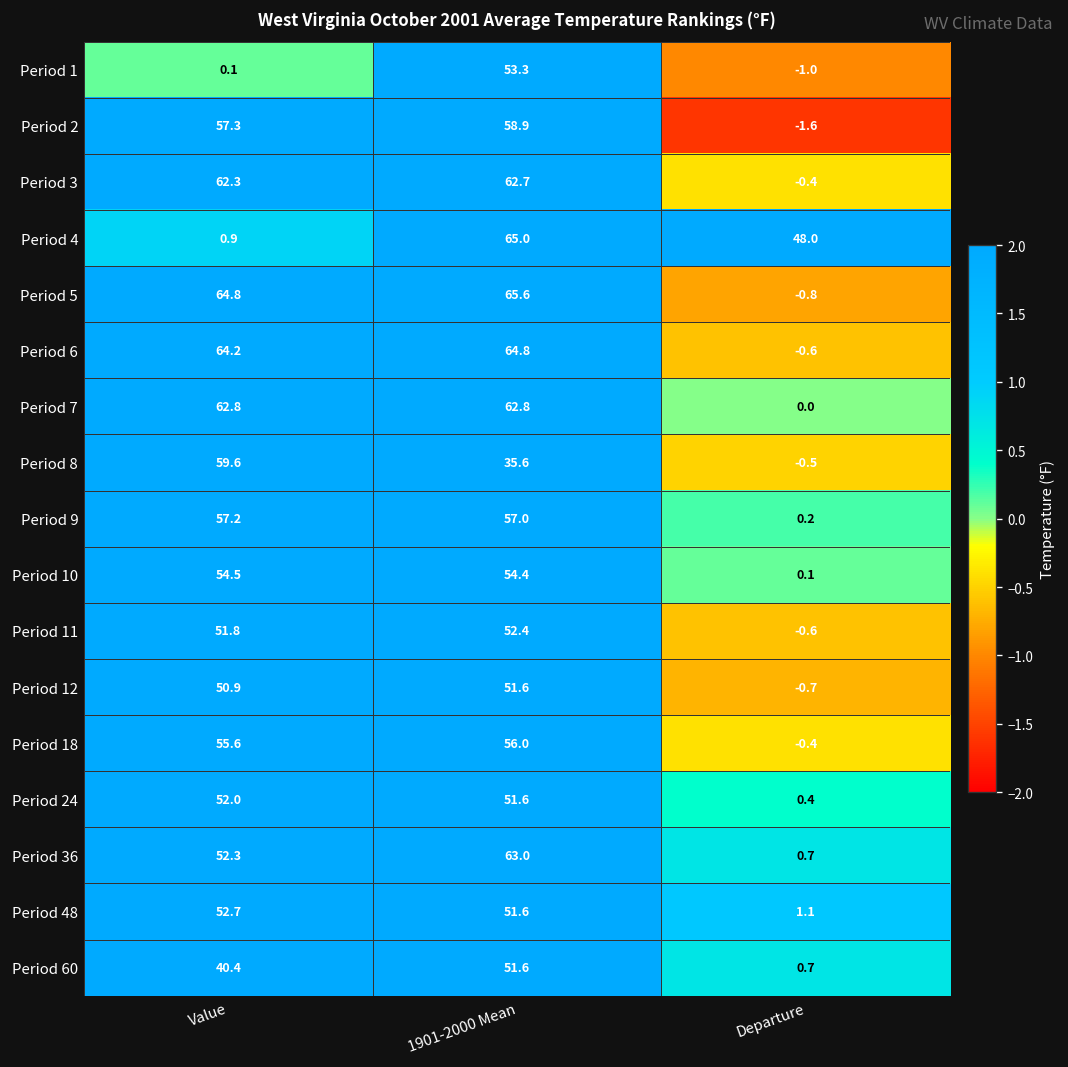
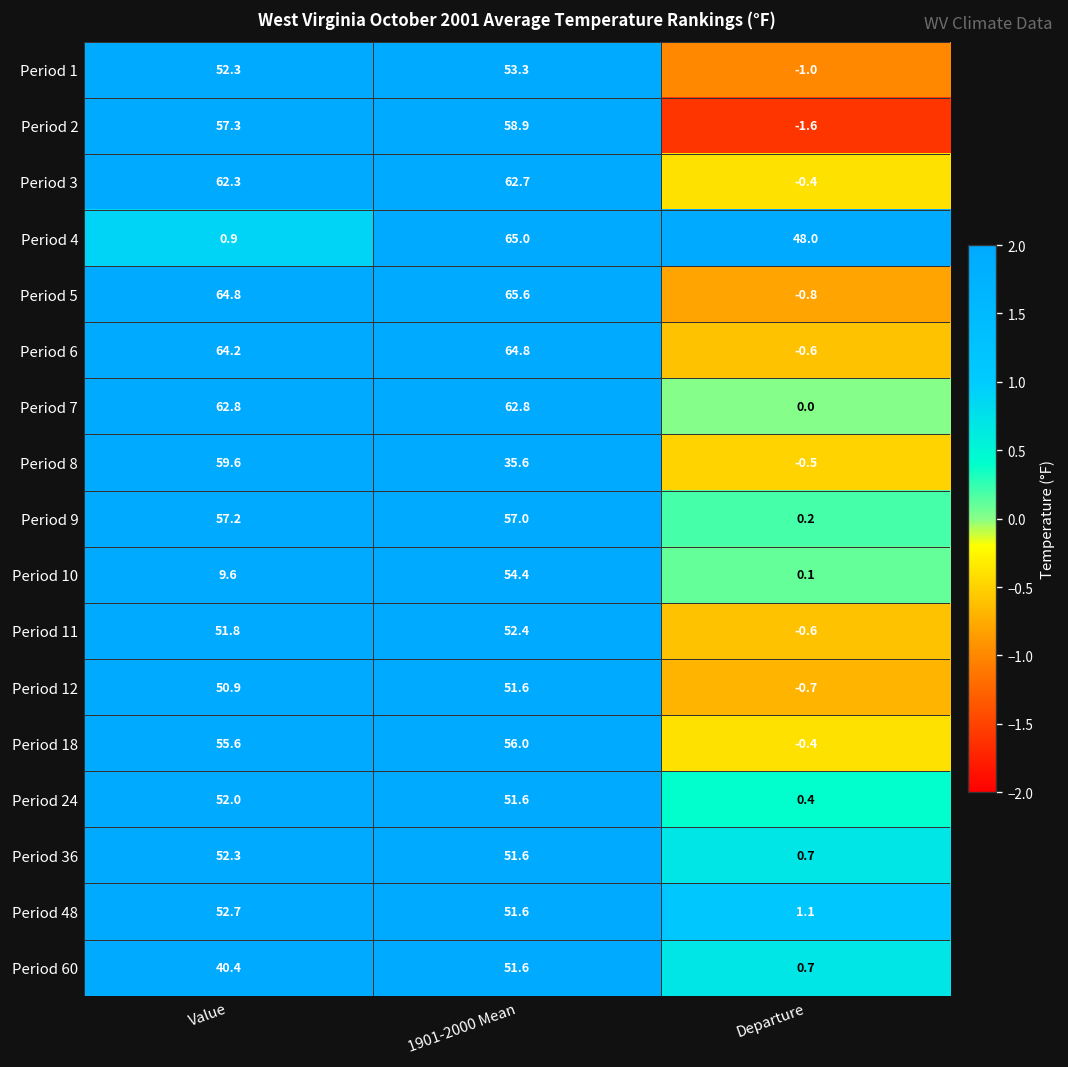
Period 1, Value: 0.1 -> 52.3
Period 10, Value: 54.5 -> 9.6
Period 36, 1901-2000 Mean: 63.0 -> 51.6
